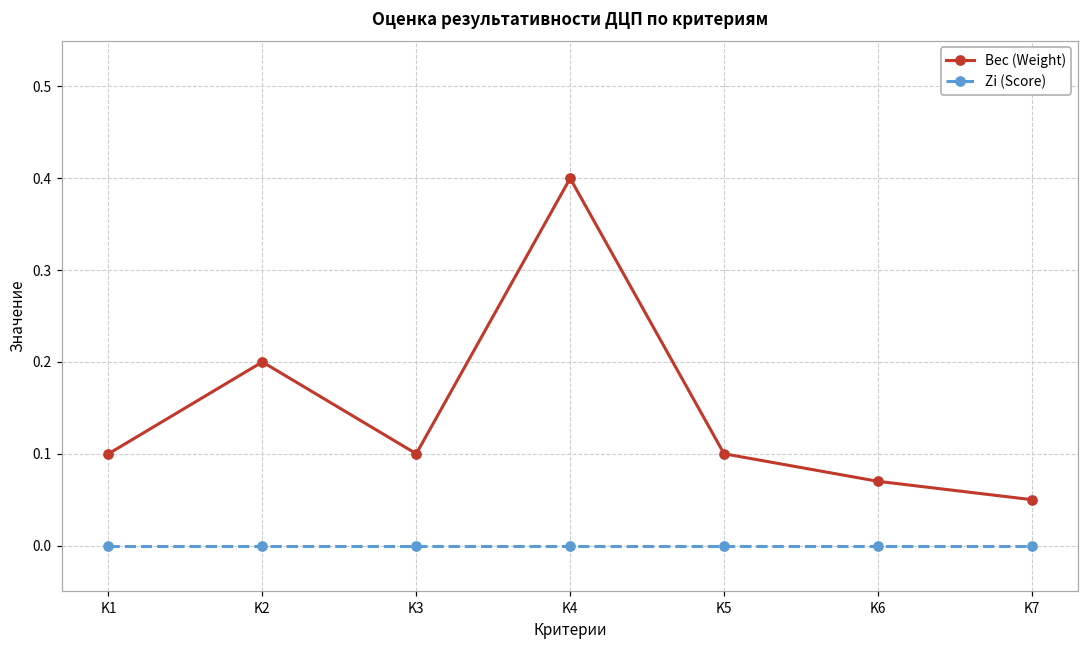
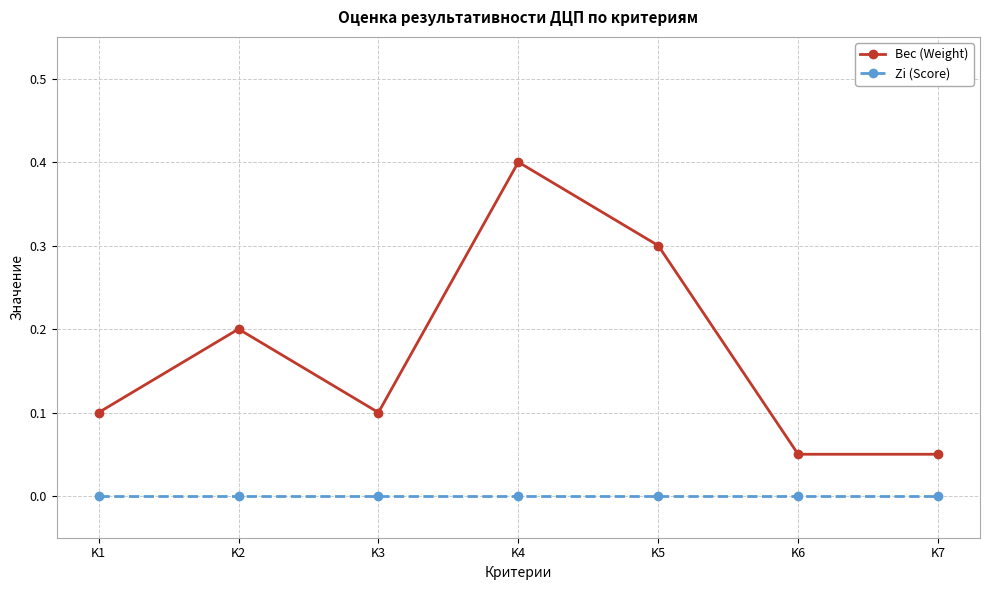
Вес (Weight), K5: 0.1 -> 0.3
Вес (Weight), K6: 0.07 -> 0.05
